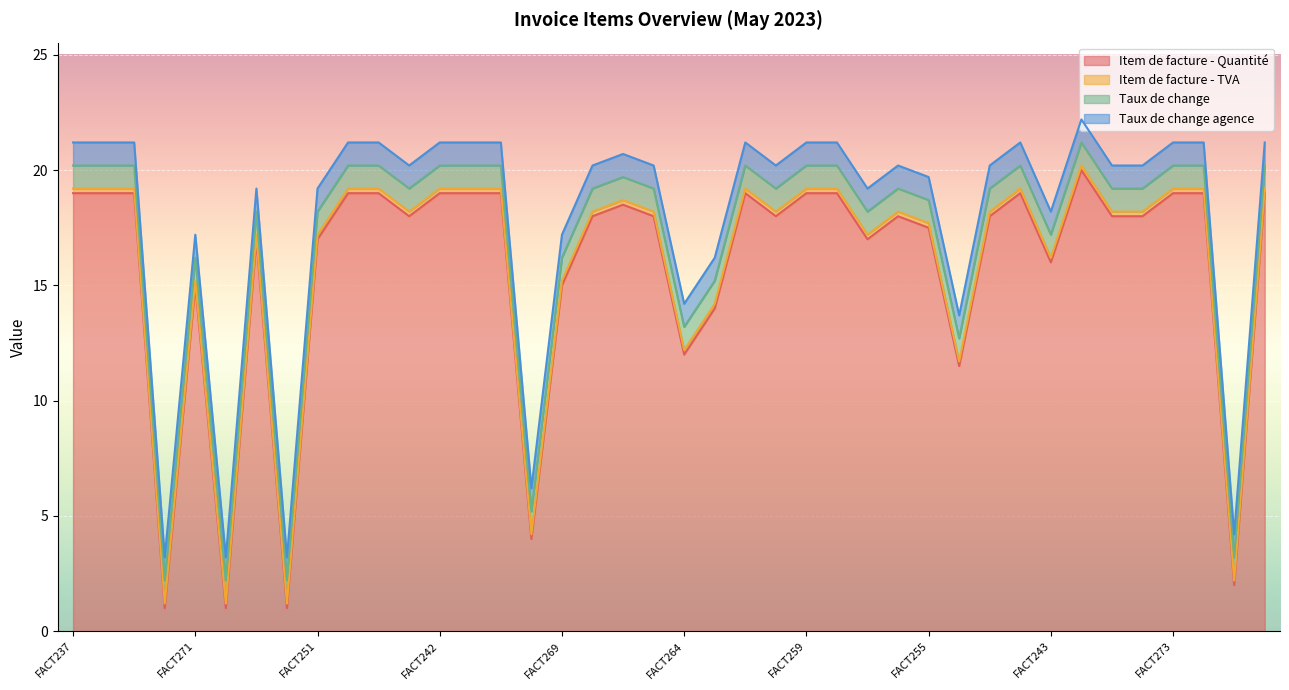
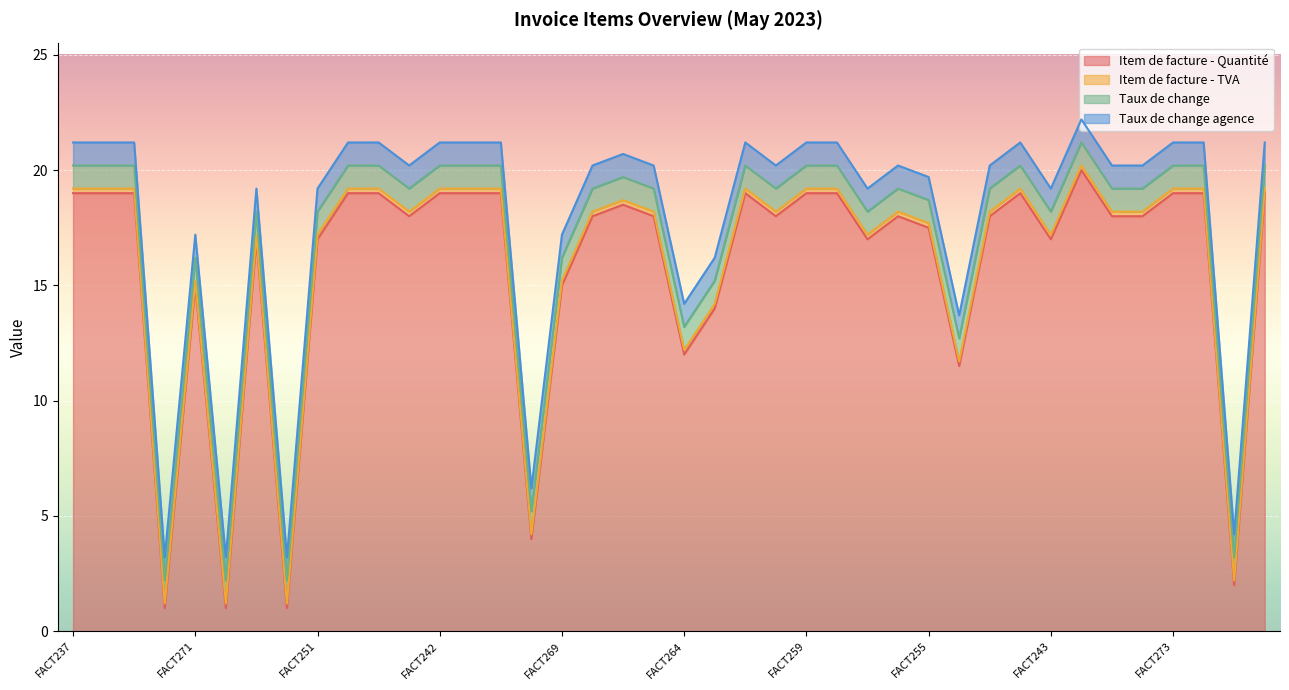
Item de facture - Quantité, FACT243: 16 -> 17
